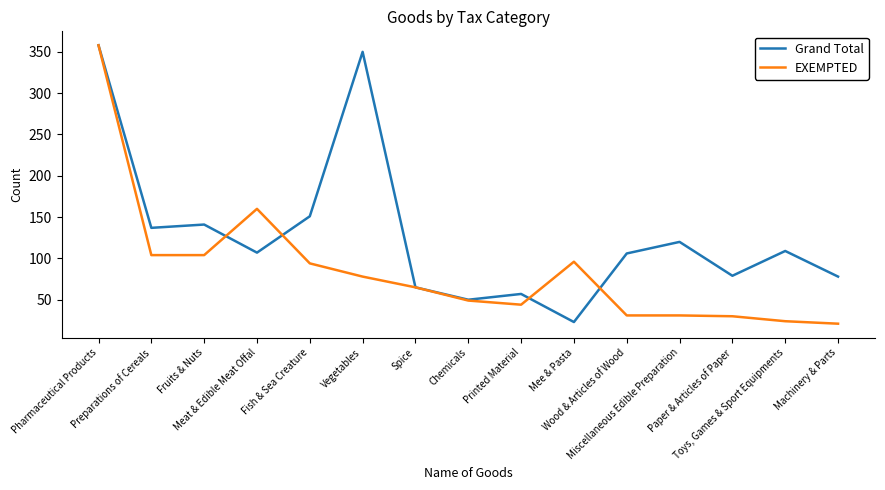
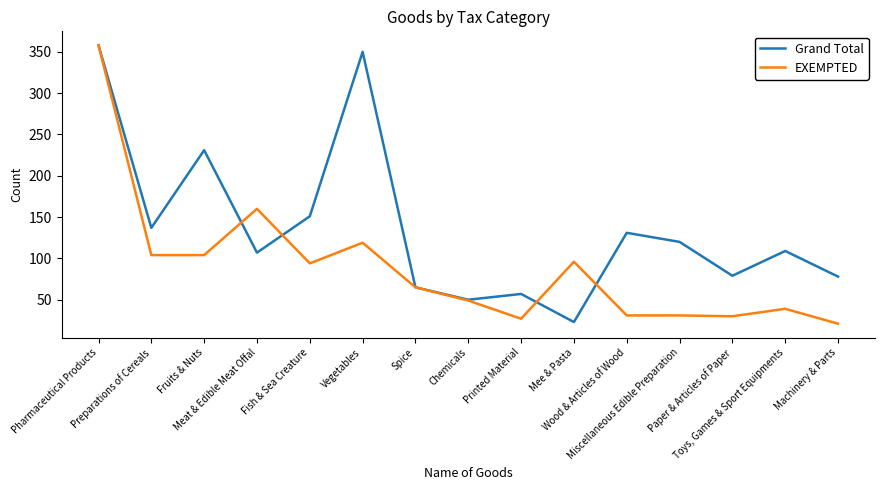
Grand Total, Fruits & Nuts: 140 -> 230
EXEMPTED, Vegetables: 80 -> 120
EXEMPTED, Printed Material: 40 -> 30
Grand Total, Wood & Articles of Wood: 110 -> 130
EXEMPTED, Toys, Games & Sport Equipments: 20 -> 40
